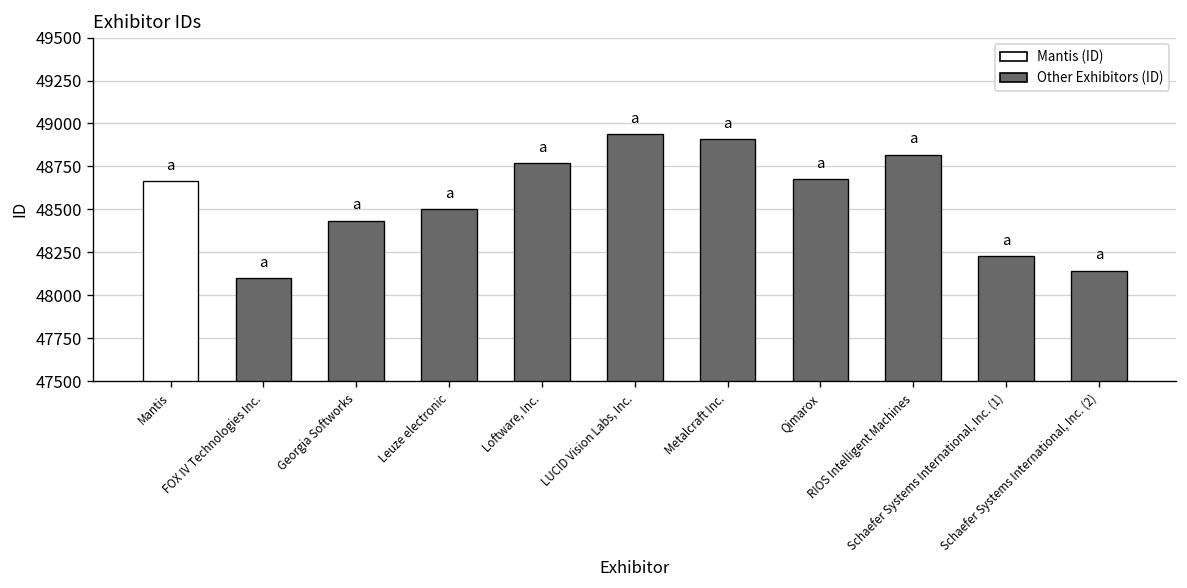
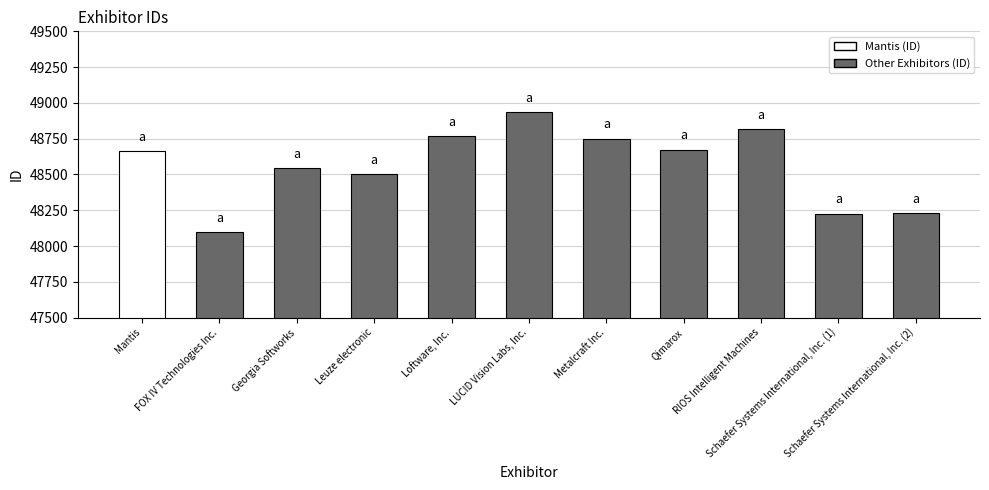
Georgia Softworks: 48430 -> 48540
Metalcraft Inc.: 48910 -> 48750
Schaefer Systems International, Inc. (2): 48140 -> 48230
